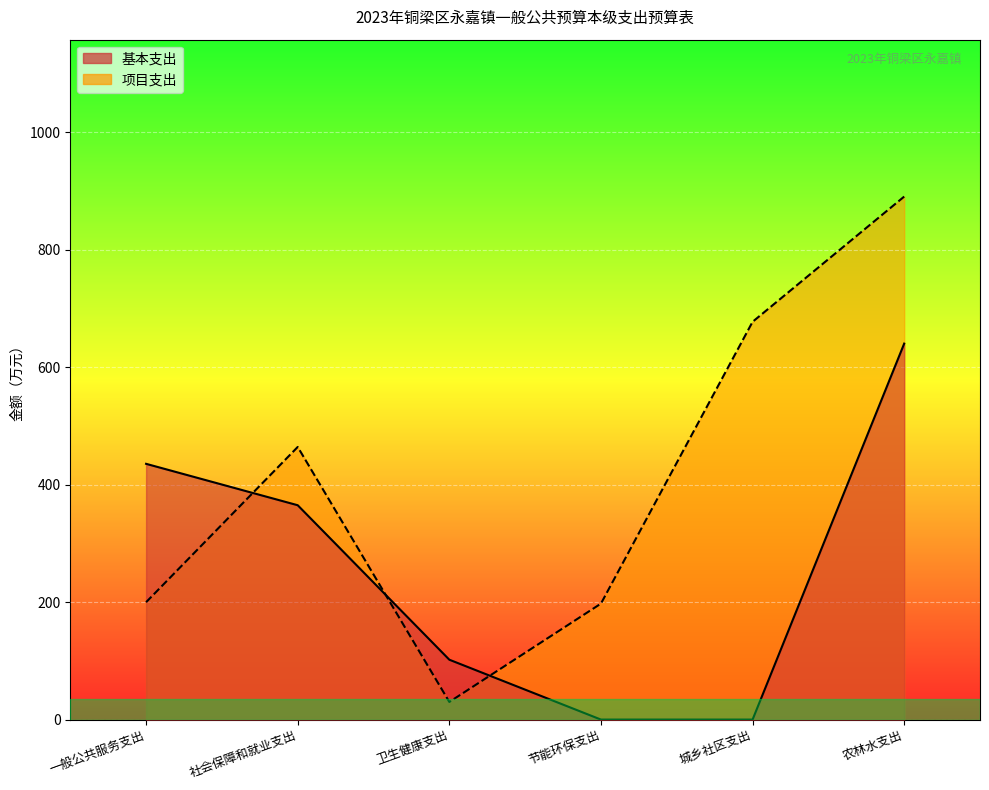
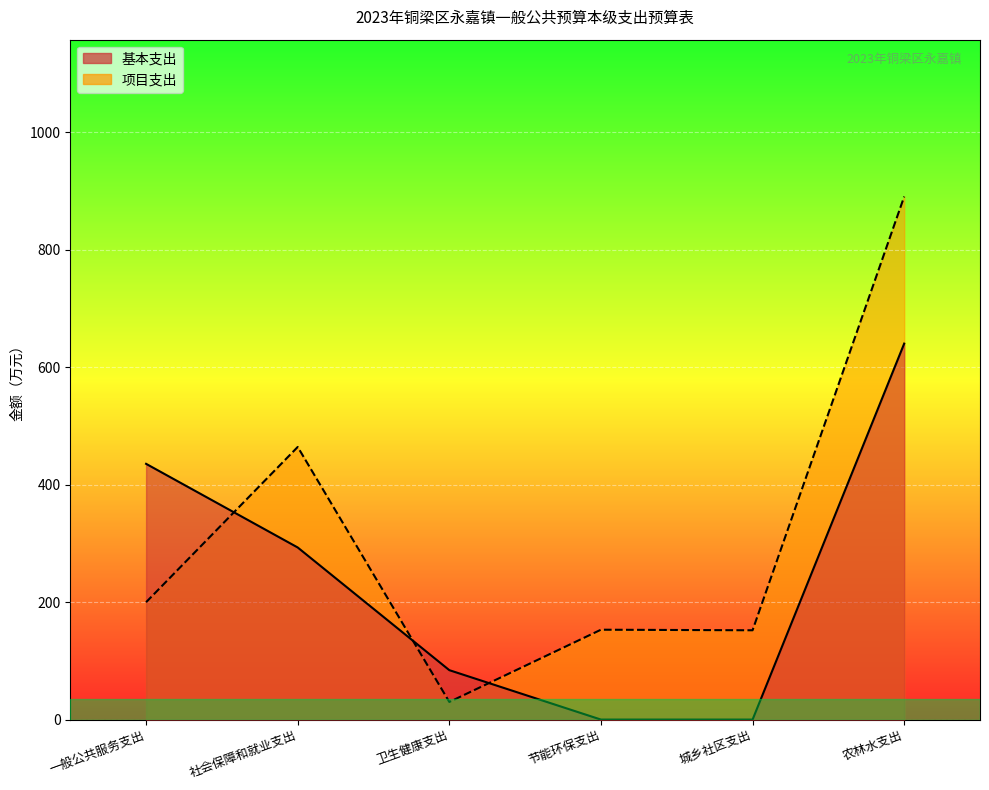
基本支出, 社会保障和就业支出: 360 -> 290
基本支出, 卫生健康支出: 100 -> 80
项目支出, 节能环保支出: 200 -> 150
项目支出, 城乡社区支出: 680 -> 150
